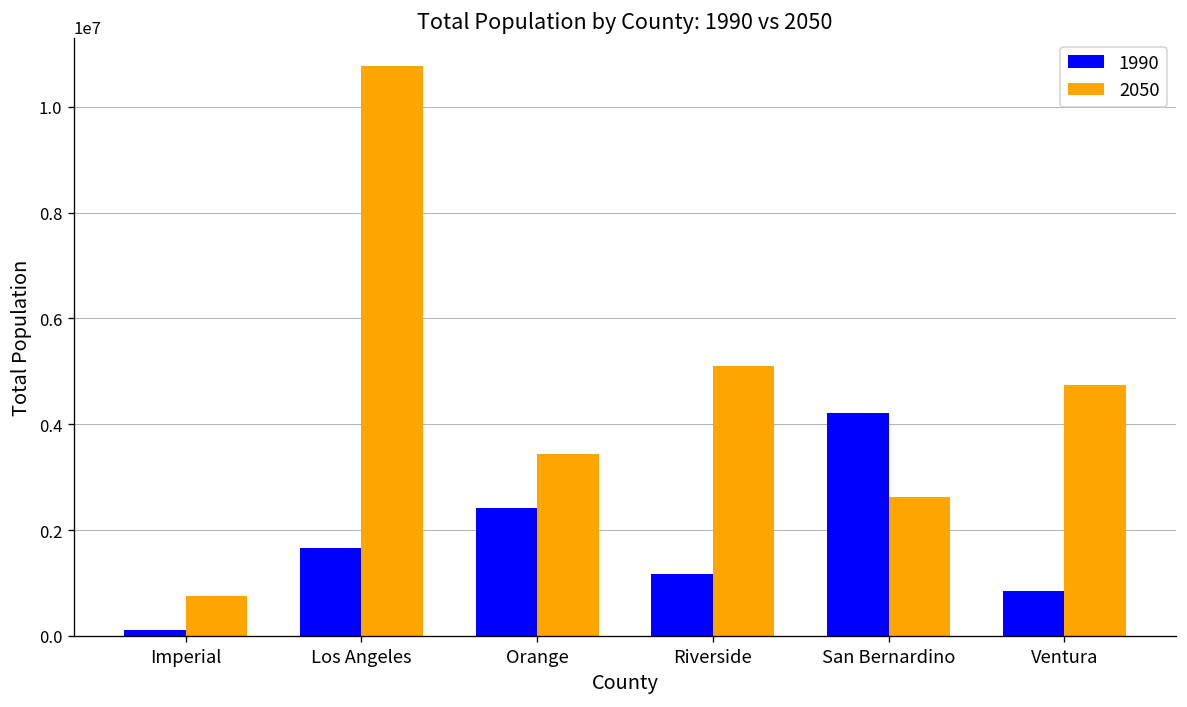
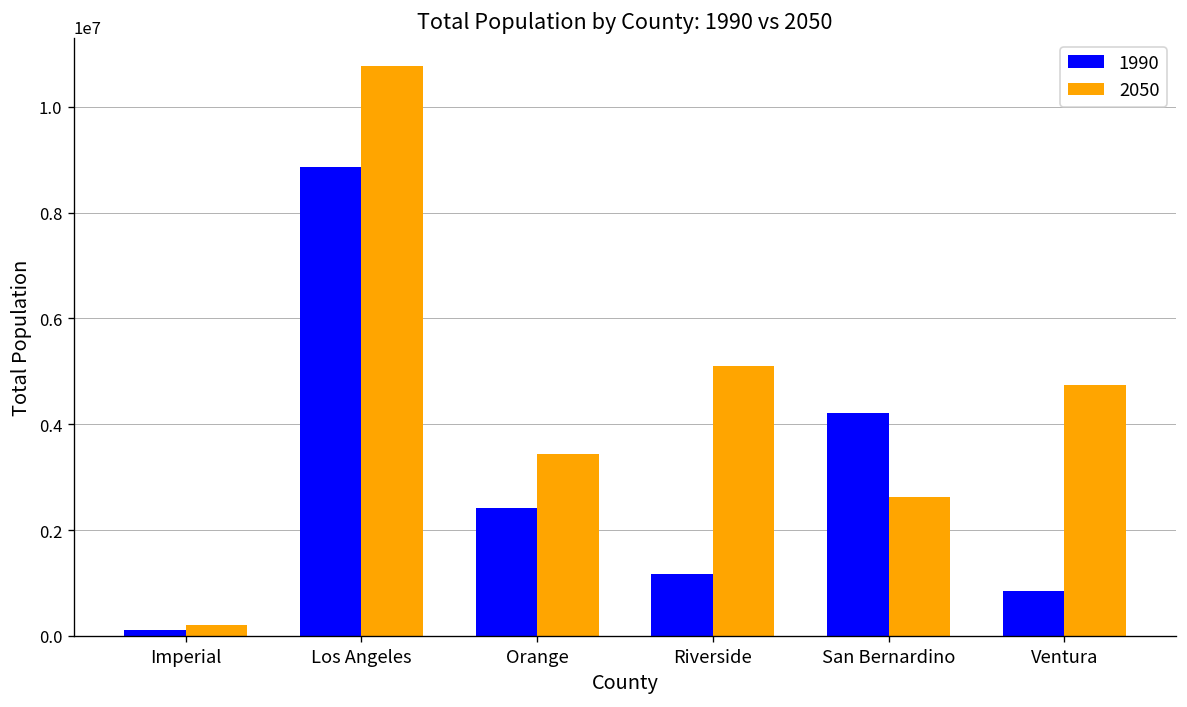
2050, Imperial: 700000 -> 200000
1990, Los Angeles: 1700000 -> 8900000
